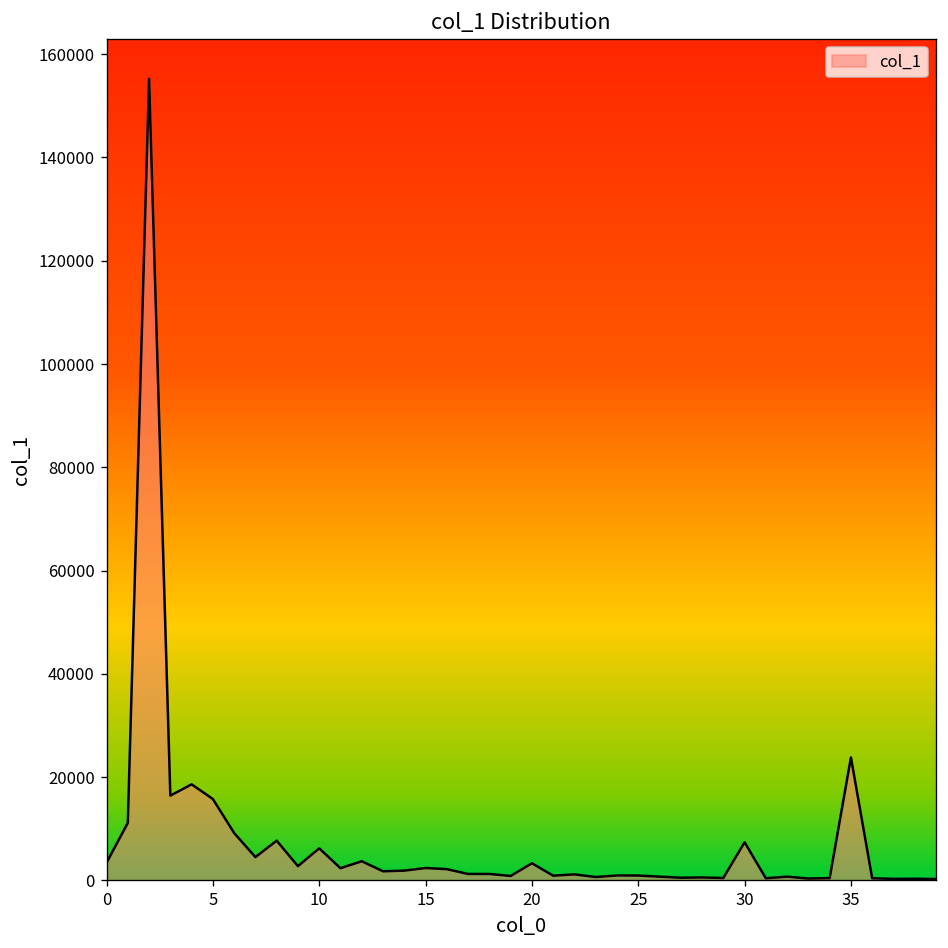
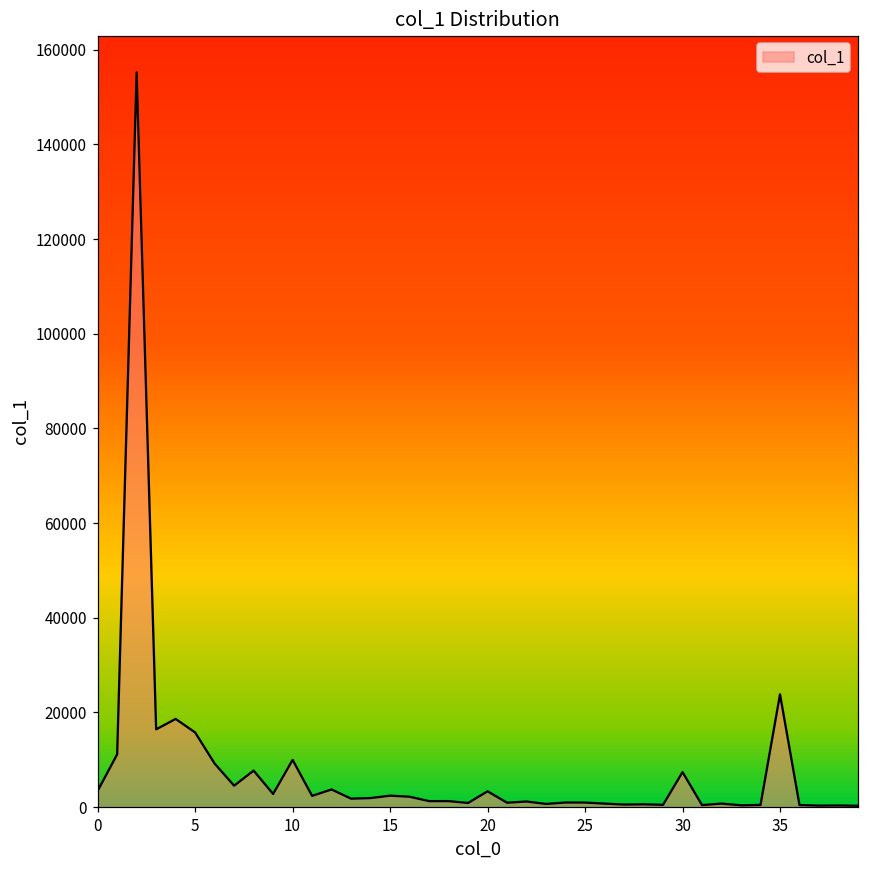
10: 6000 -> 10000
